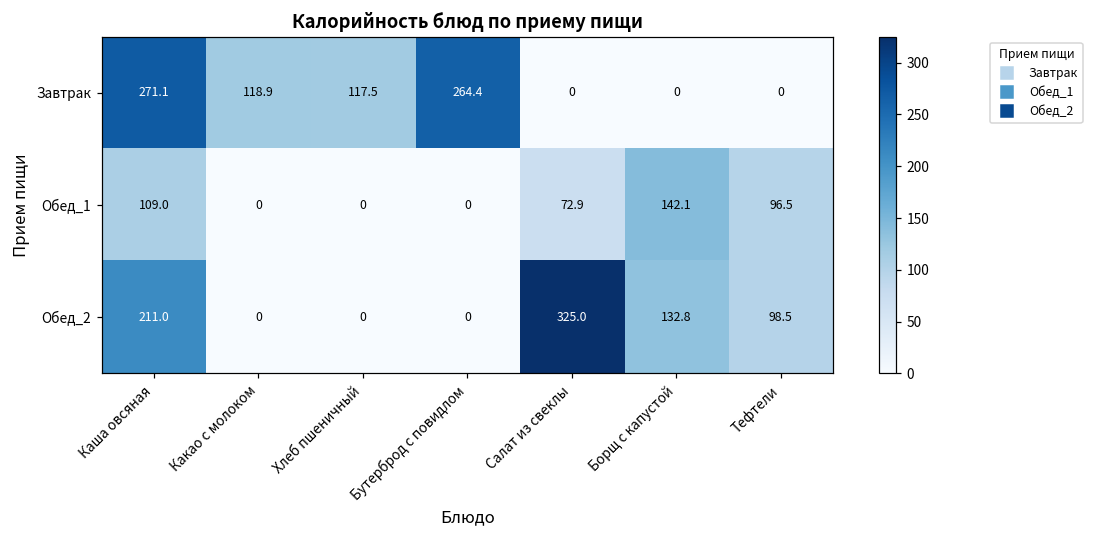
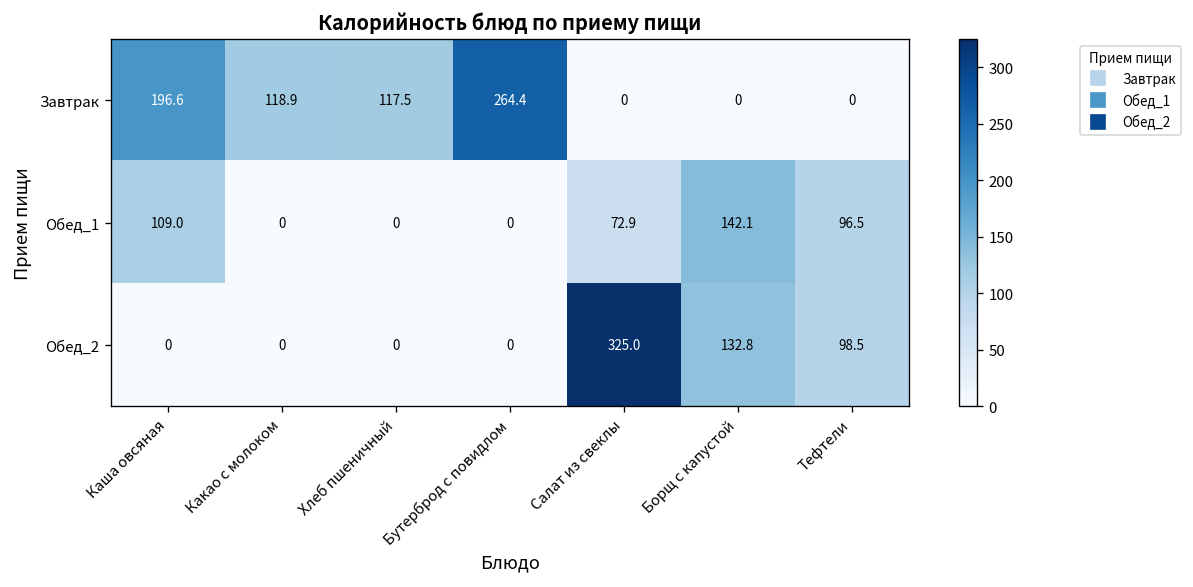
Завтрак, Каша овсяная: 271.1 -> 196.6
Обед_2, Каша овсяная: 211.0 -> 0
